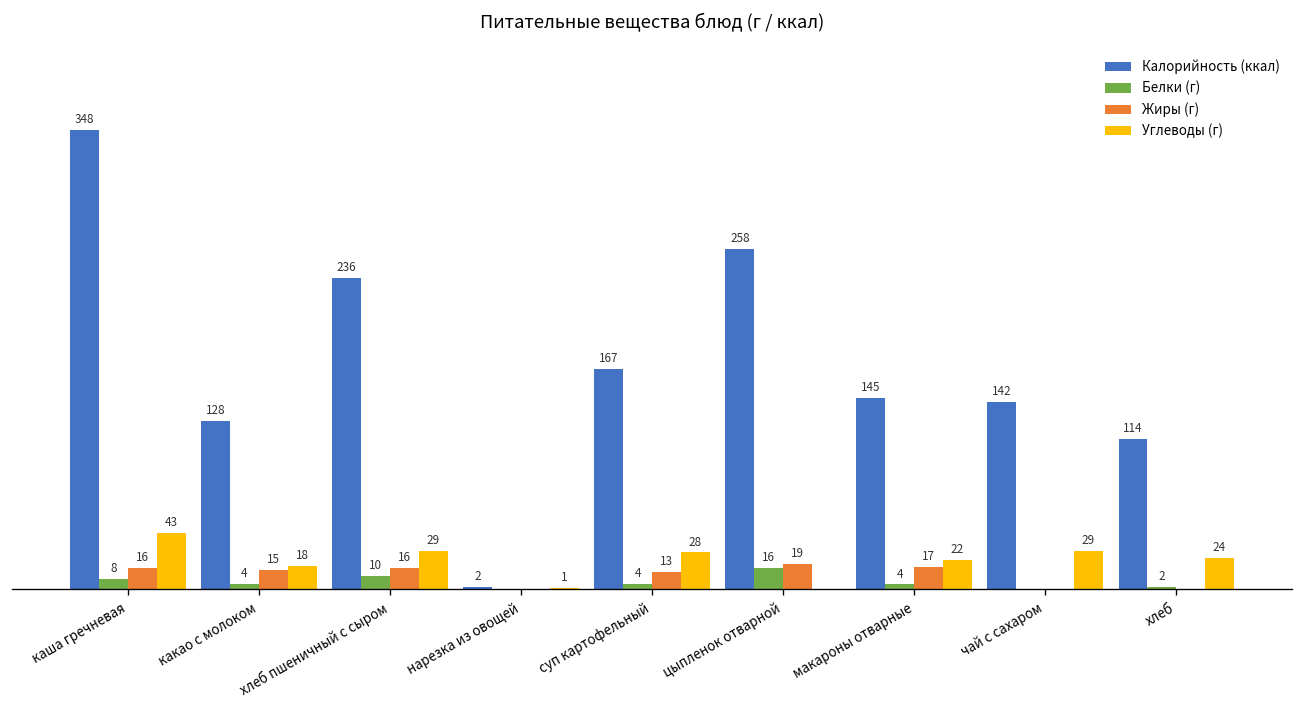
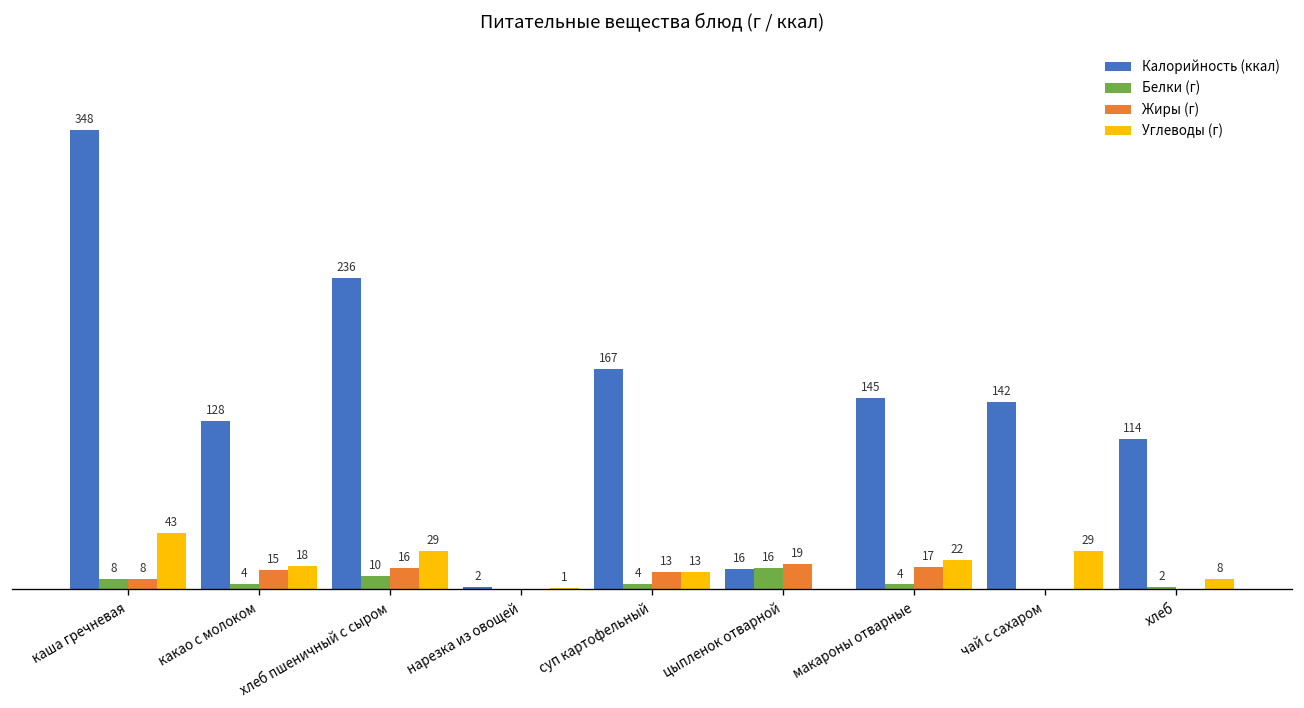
Жиры (г), каша гречневая: 16 -> 8
Углеводы (г), суп картофельный: 28 -> 13
Калорийность (ккал), цыпленок отварной: 258 -> 16
Углеводы (г), хлеб: 24 -> 8
